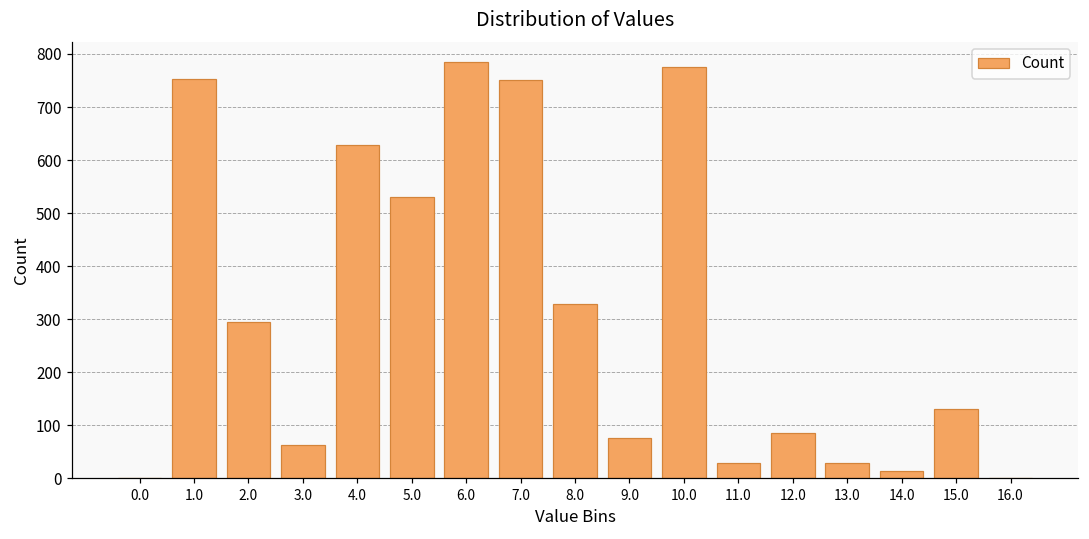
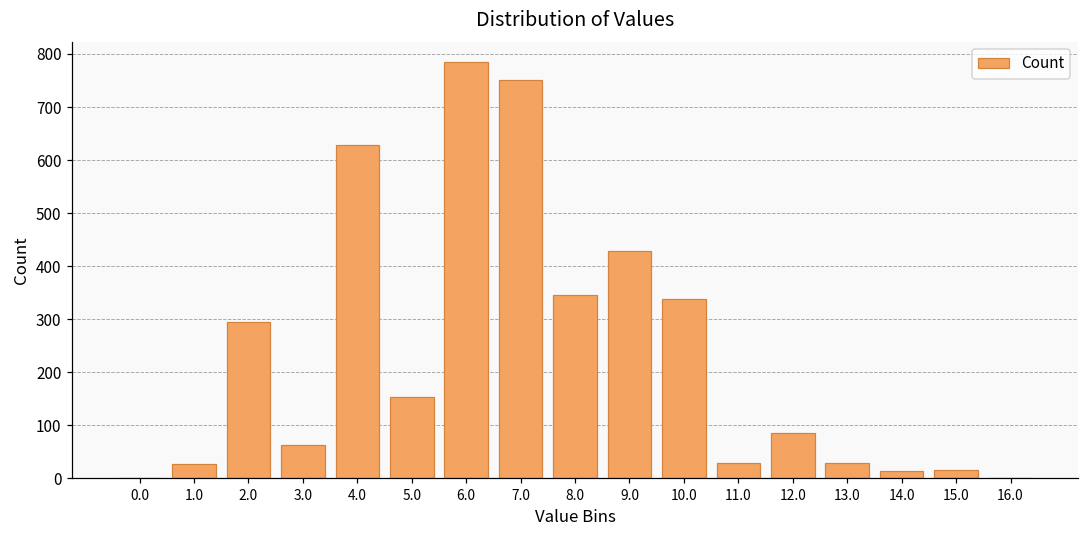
1.0: 750 -> 30
5.0: 530 -> 150
8.0: 330 -> 350
9.0: 80 -> 430
10.0: 780 -> 340
15.0: 130 -> 20
